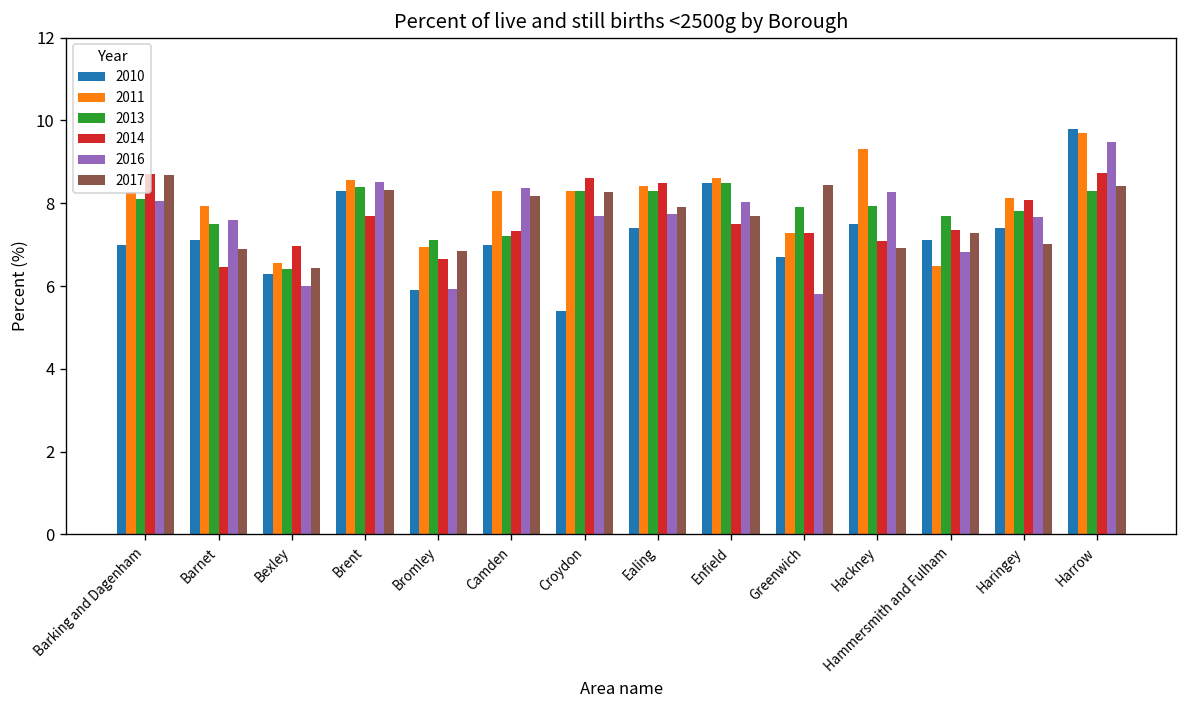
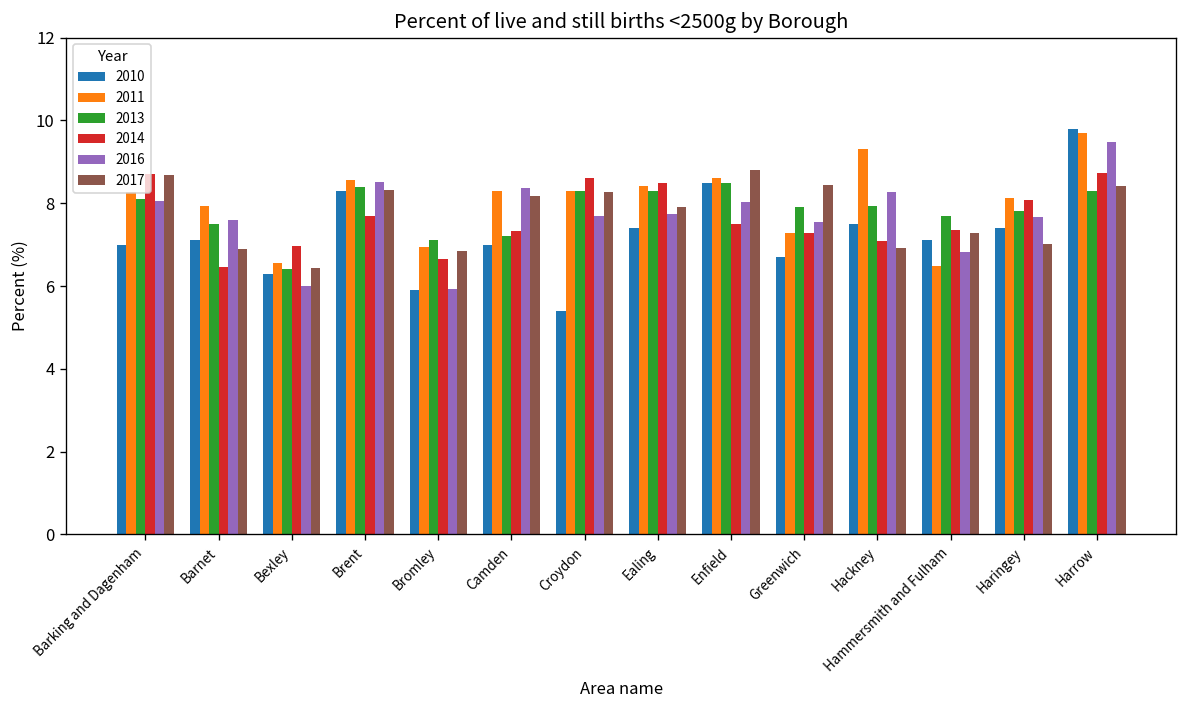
2017, Enfield: 7.7 -> 8.8
2016, Greenwich: 5.8 -> 7.5
